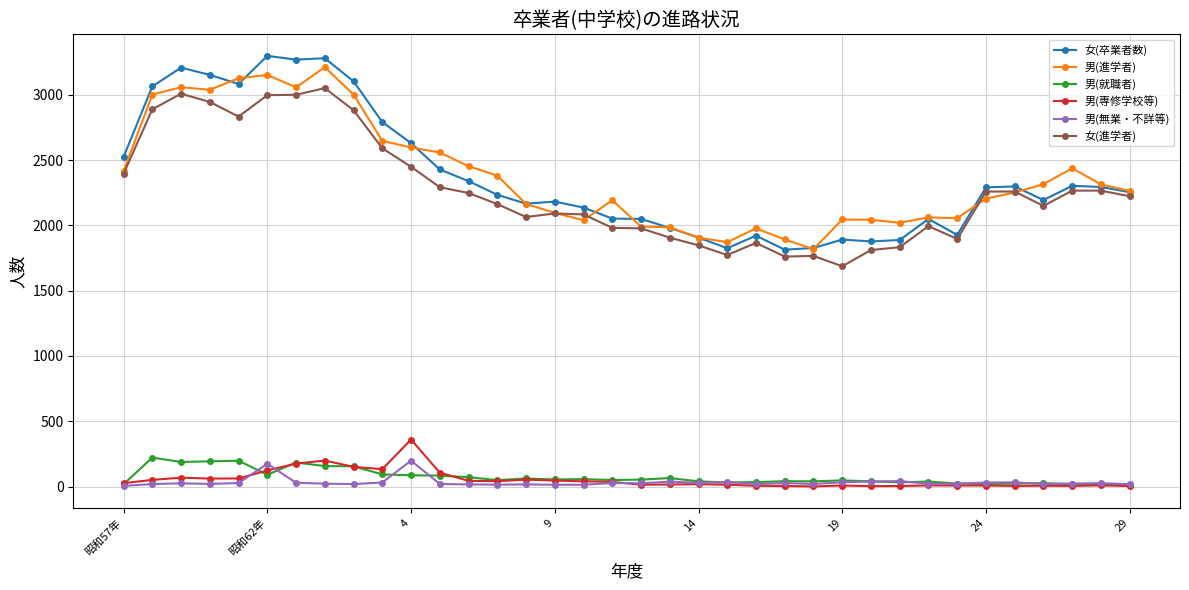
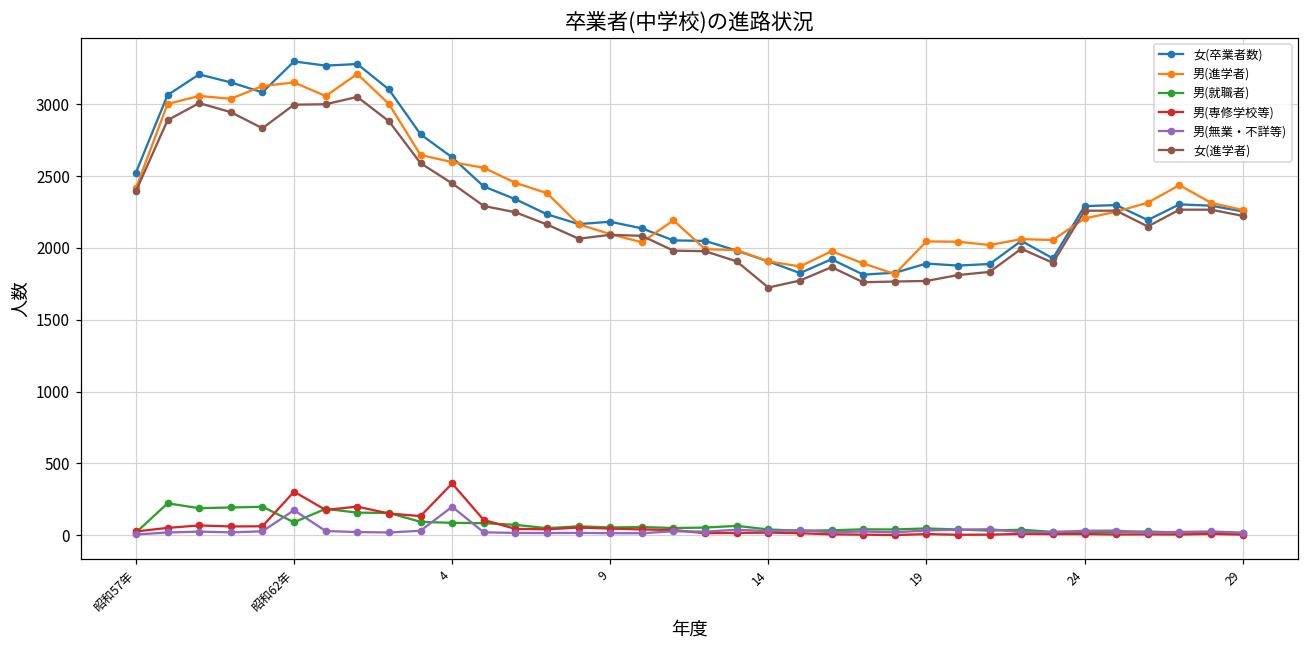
男(専修学校等), 昭和62年: 120 -> 300
女(進学者), 14: 1850 -> 1720
女(進学者), 19: 1690 -> 1770
